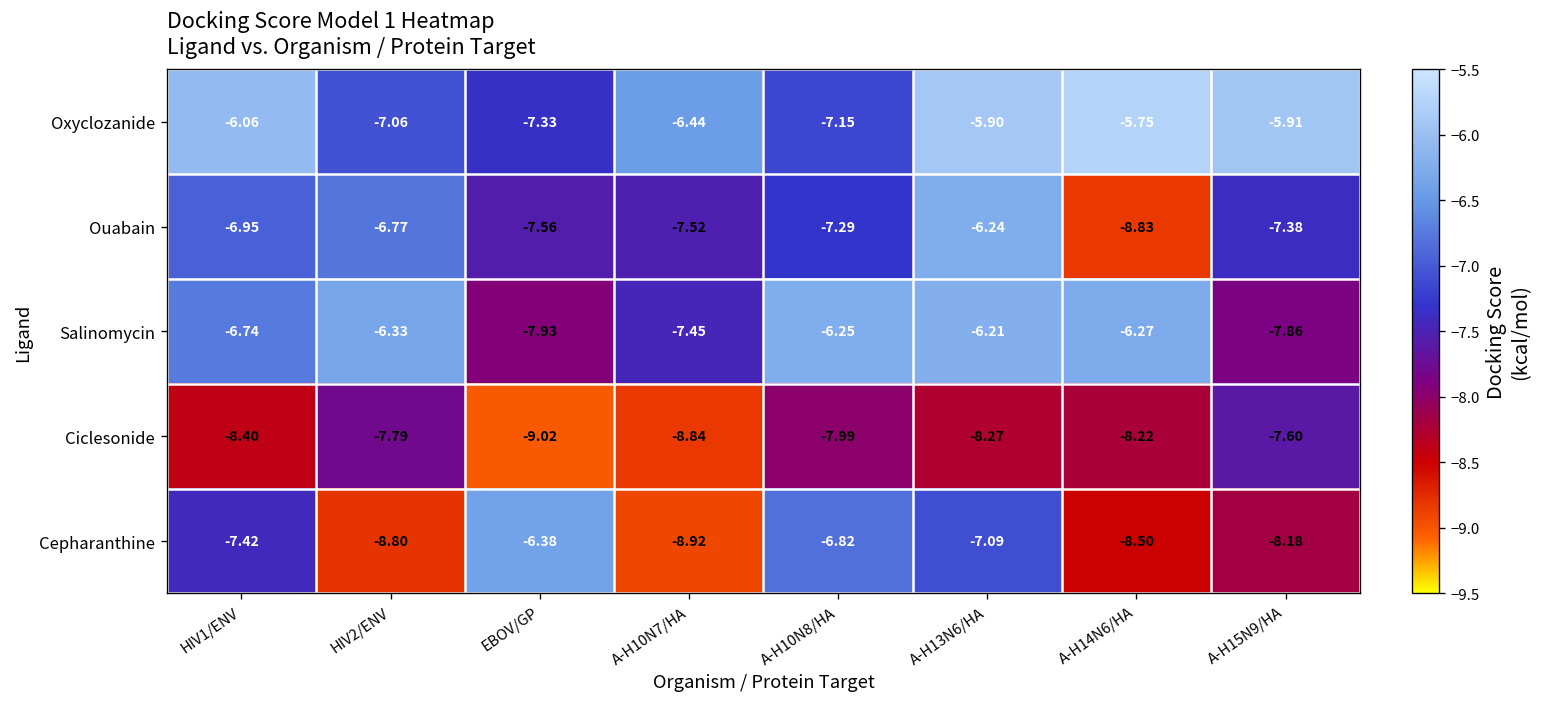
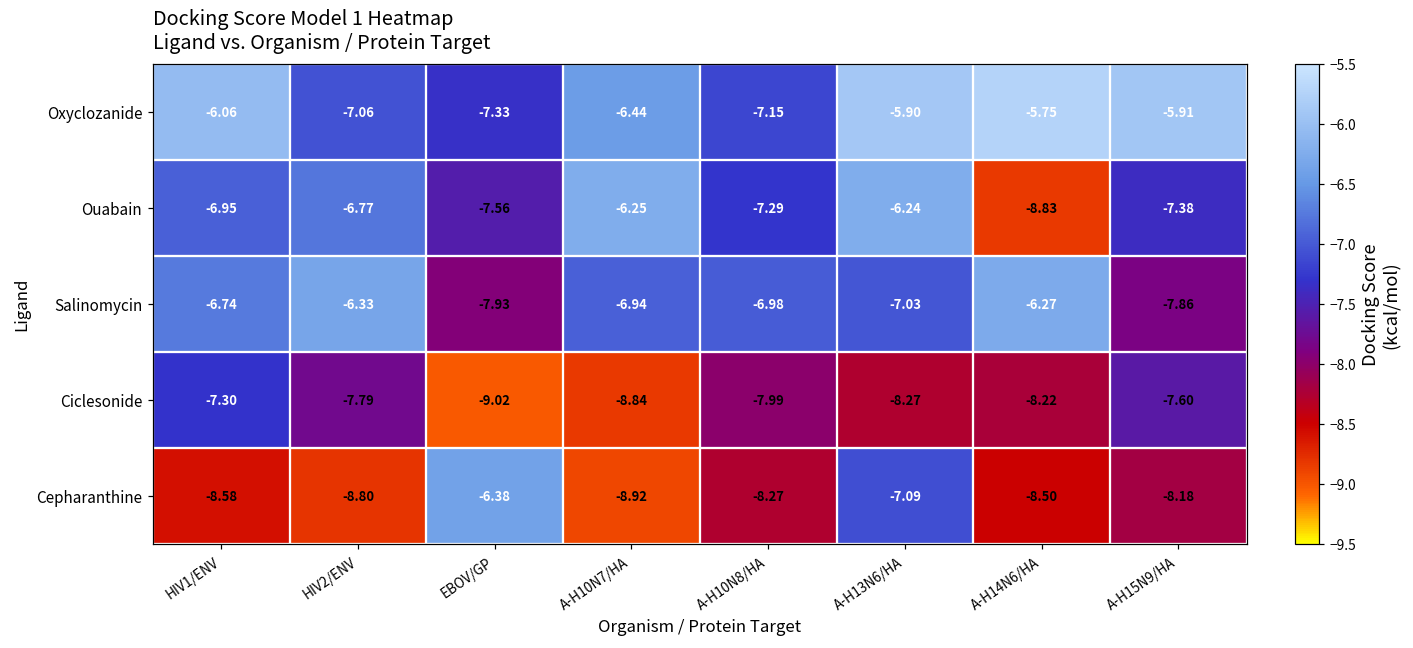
Ouabain, A-H10N7/HA: -7.52 -> -6.25
Salinomycin, A-H10N7/HA: -7.45 -> -6.94
Salinomycin, A-H10N8/HA: -6.25 -> -6.98
Salinomycin, A-H13N6/HA: -6.21 -> -7.03
Ciclesonide, HIV1/ENV: -8.40 -> -7.30
Cepharanthine, HIV1/ENV: -7.42 -> -8.58
Cepharanthine, A-H10N8/HA: -6.82 -> -8.27
